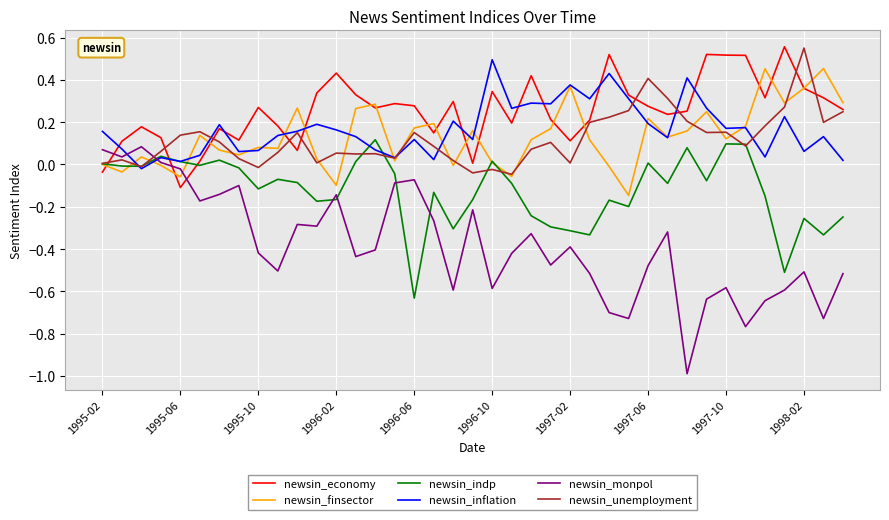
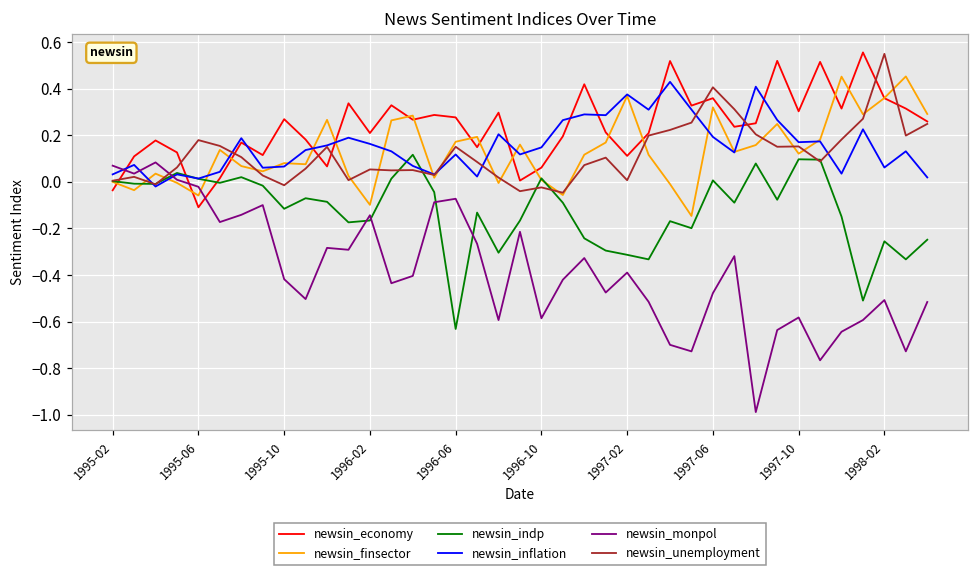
newsin_inflation, 1995-02: 0.16 -> 0.03
newsin_unemployment, 1995-06: 0.14 -> 0.18
newsin_economy, 1996-02: 0.43 -> 0.21
newsin_economy, 1996-10: 0.34 -> 0.06
newsin_inflation, 1996-10: 0.49 -> 0.15
newsin_economy, 1997-06: 0.28 -> 0.36
newsin_finsector, 1997-06: 0.22 -> 0.32
newsin_economy, 1997-10: 0.52 -> 0.30
